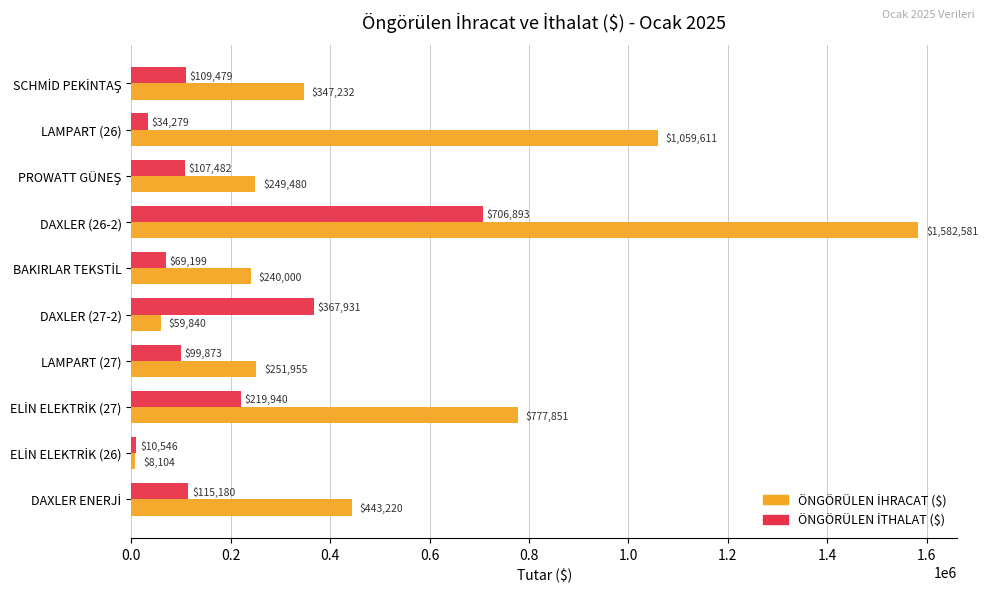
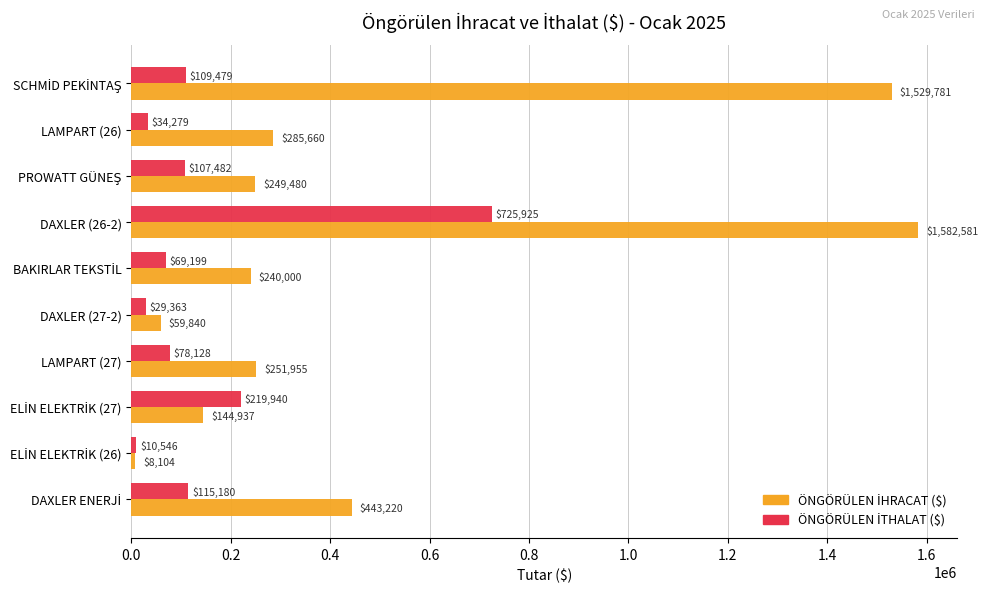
ÖNGÖRÜLEN İHRACAT ($), SCHMİD PEKİNTAŞ: $347,232 -> $1,529,781
ÖNGÖRÜLEN İHRACAT ($), LAMPART (26): $1,059,611 -> $285,660
ÖNGÖRÜLEN İTHALAT ($), DAXLER (26-2): $706,893 -> $725,925
ÖNGÖRÜLEN İTHALAT ($), DAXLER (27-2): $367,931 -> $29,363
ÖNGÖRÜLEN İTHALAT ($), LAMPART (27): $99,873 -> $78,128
ÖNGÖRÜLEN İHRACAT ($), ELİN ELEKTRİK (27): $777,851 -> $144,937
